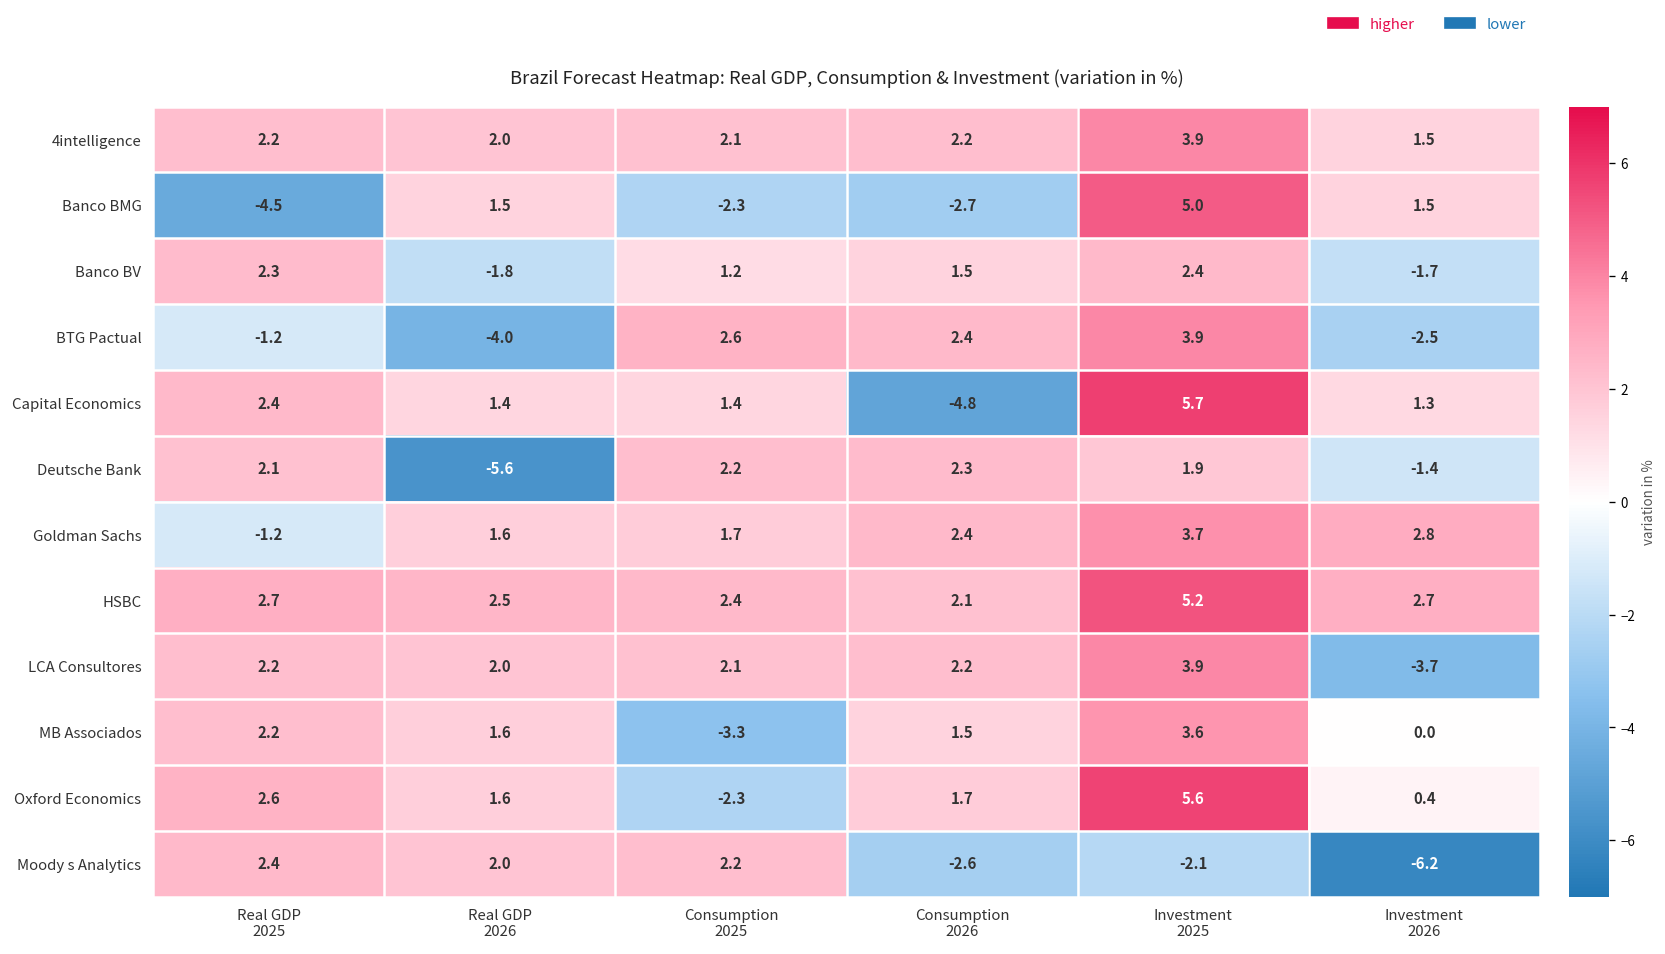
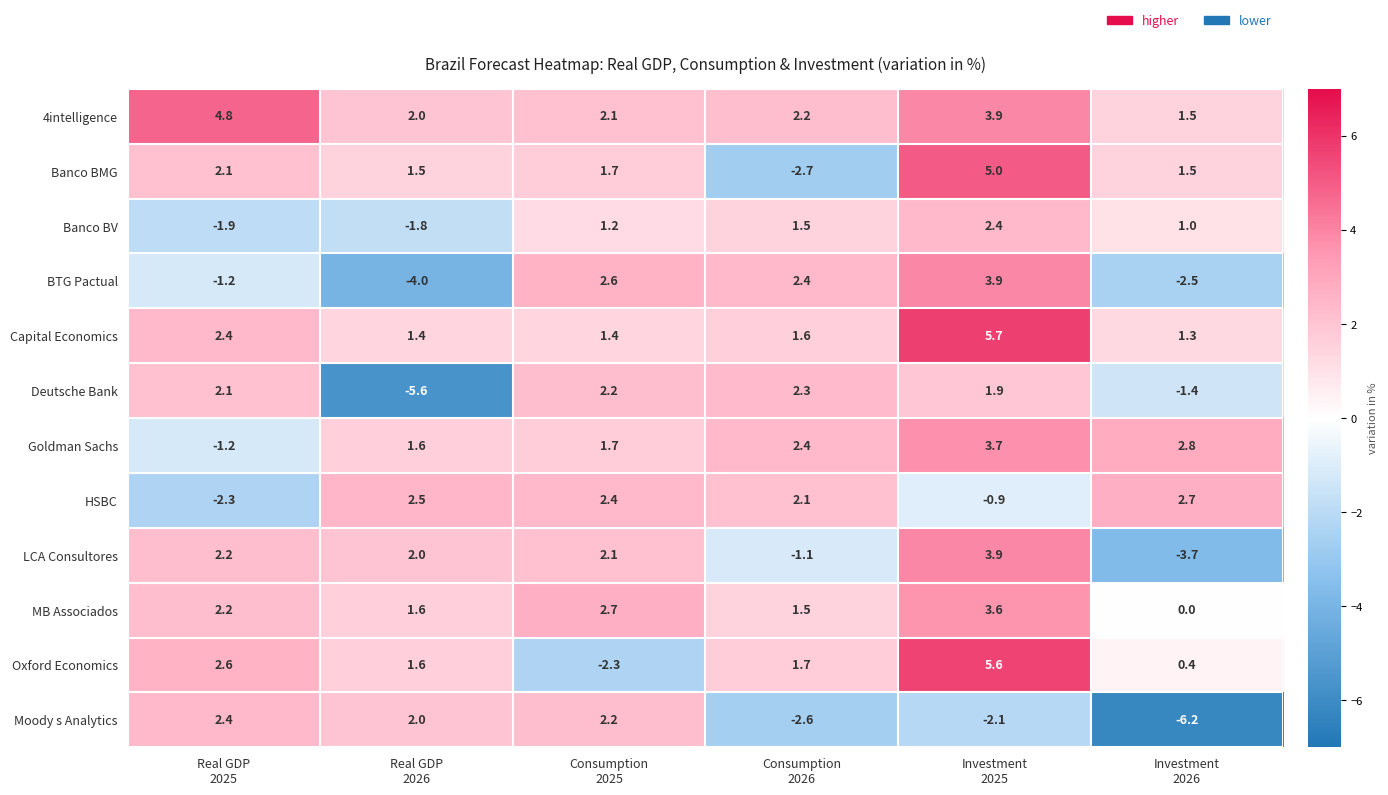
4intelligence, Real GDP 2025: 2.2 -> 4.8
Banco BMG, Real GDP 2025: -4.5 -> 2.1
Banco BMG, Consumption 2025: -2.3 -> 1.7
Banco BV, Real GDP 2025: 2.3 -> -1.9
Banco BV, Investment 2026: -1.7 -> 1.0
Capital Economics, Consumption 2026: -4.8 -> 1.6
HSBC, Real GDP 2025: 2.7 -> -2.3
HSBC, Investment 2025: 5.2 -> -0.9
LCA Consultores, Consumption 2026: 2.2 -> -1.1
MB Associados, Consumption 2025: -3.3 -> 2.7
